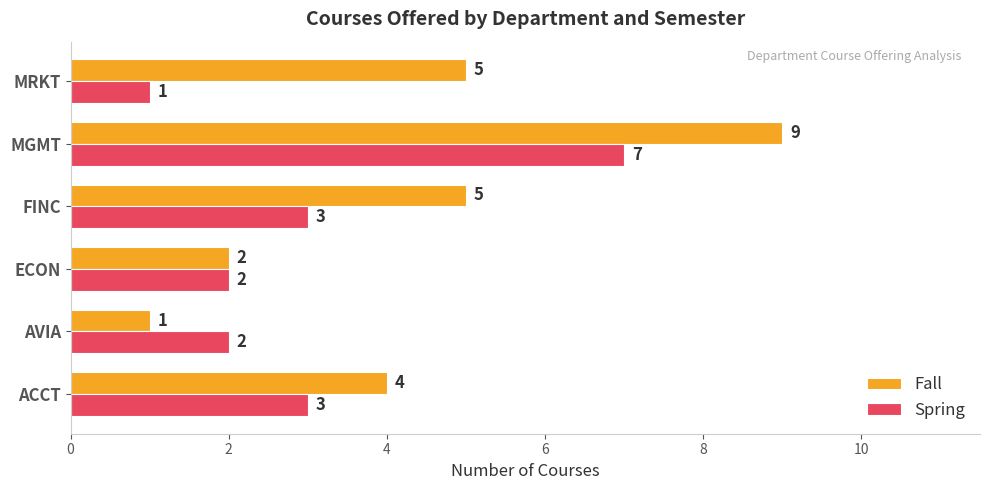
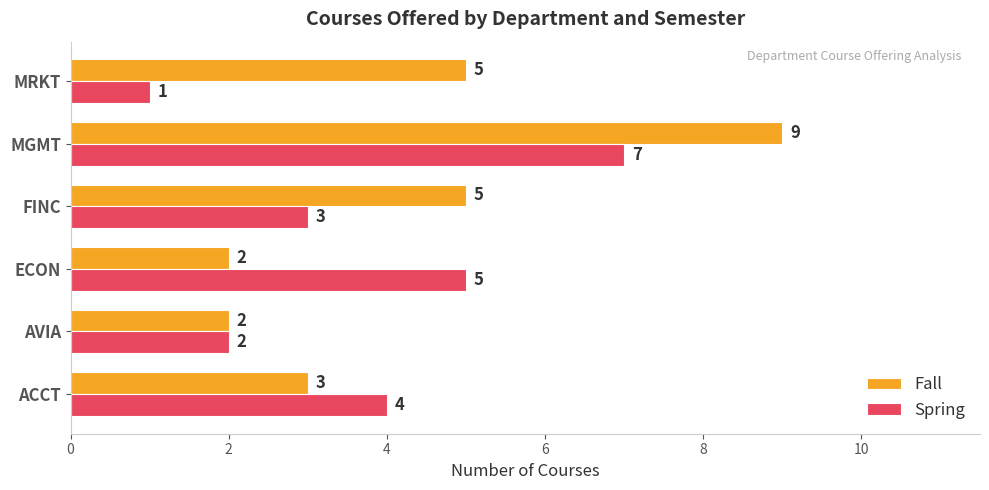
Spring, ECON: 2 -> 5
Fall, AVIA: 1 -> 2
Fall, ACCT: 4 -> 3
Spring, ACCT: 3 -> 4
